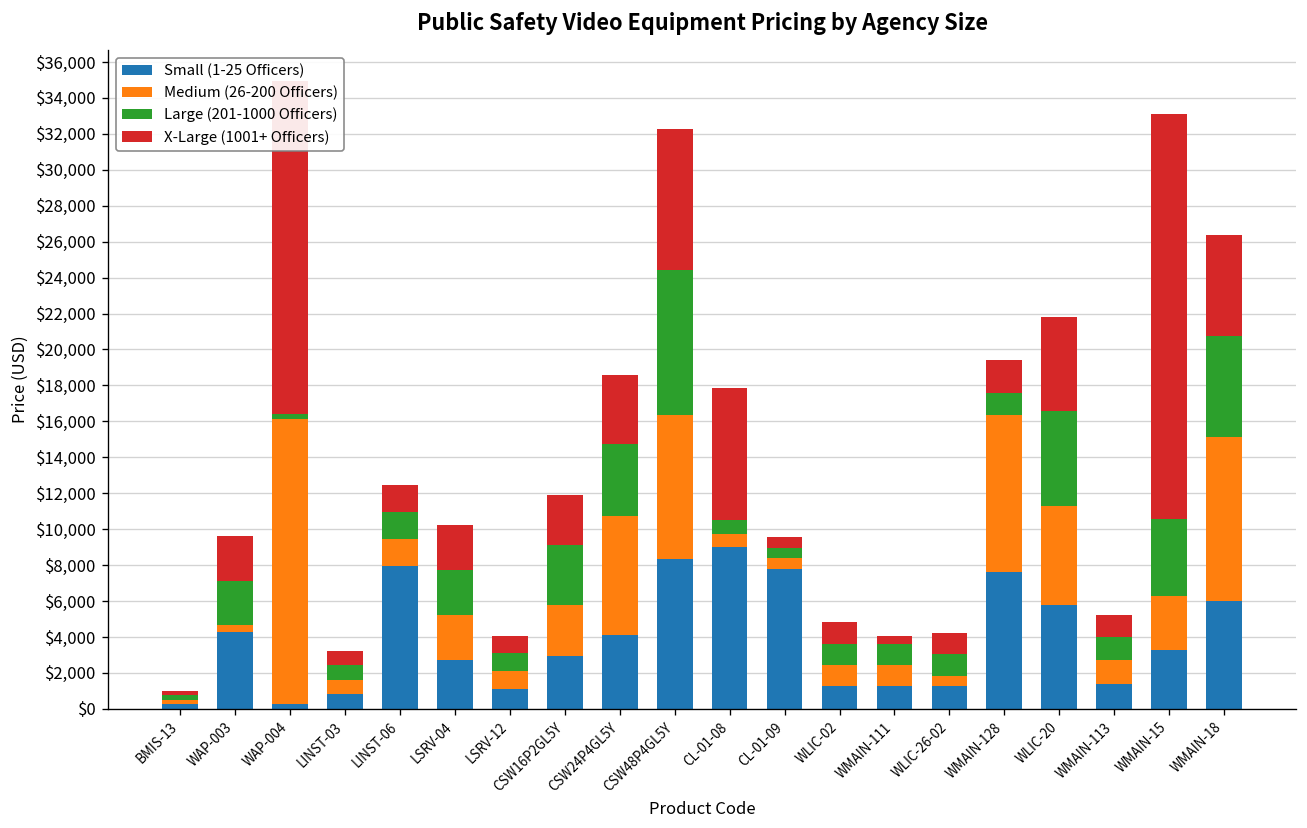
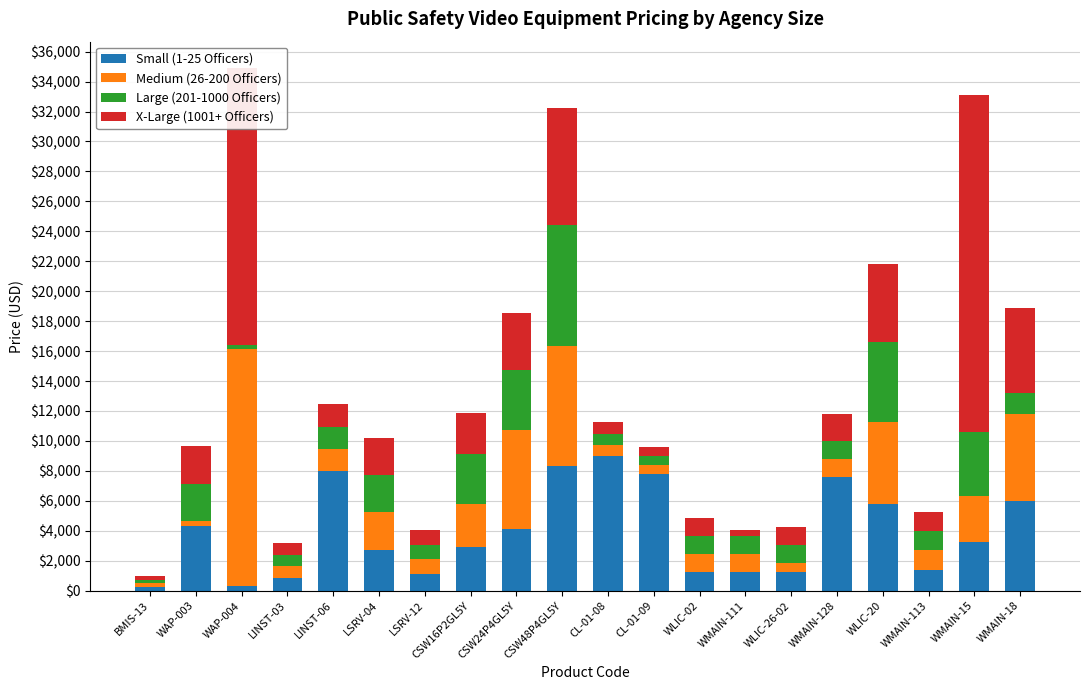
X-Large (1001+ Officers), CL-01-08: $7,400 -> $800
Medium (26-200 Officers), WMAIN-128: $8,800 -> $1,200
Medium (26-200 Officers), WMAIN-18: $9,100 -> $5,800
Large (201-1000 Officers), WMAIN-18: $5,600 -> $1,400
